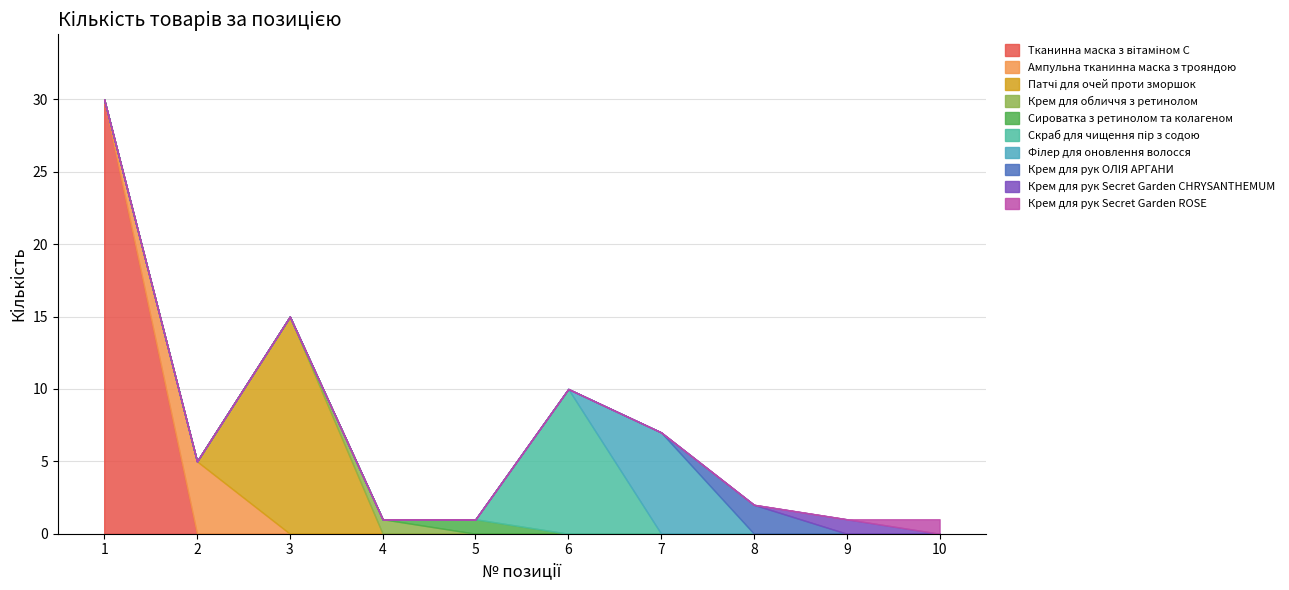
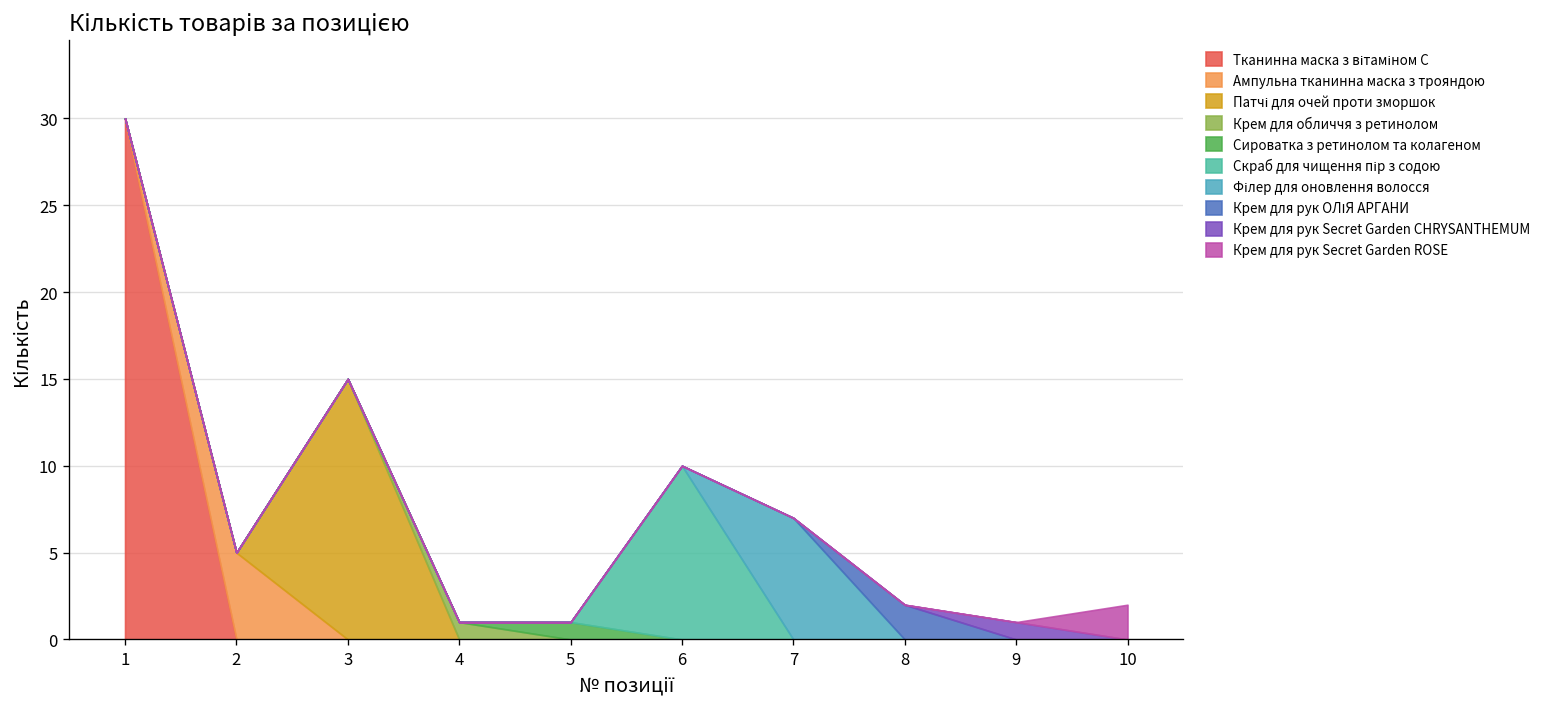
Крем для рук Secret Garden ROSE, 10: 1 -> 2
